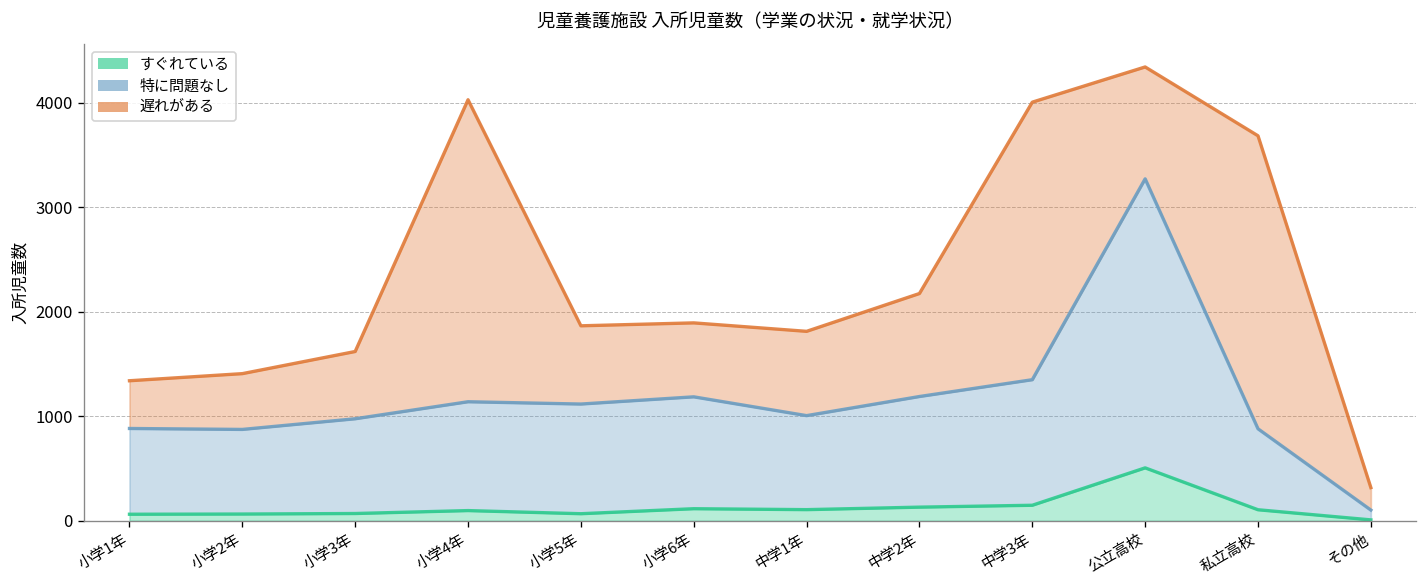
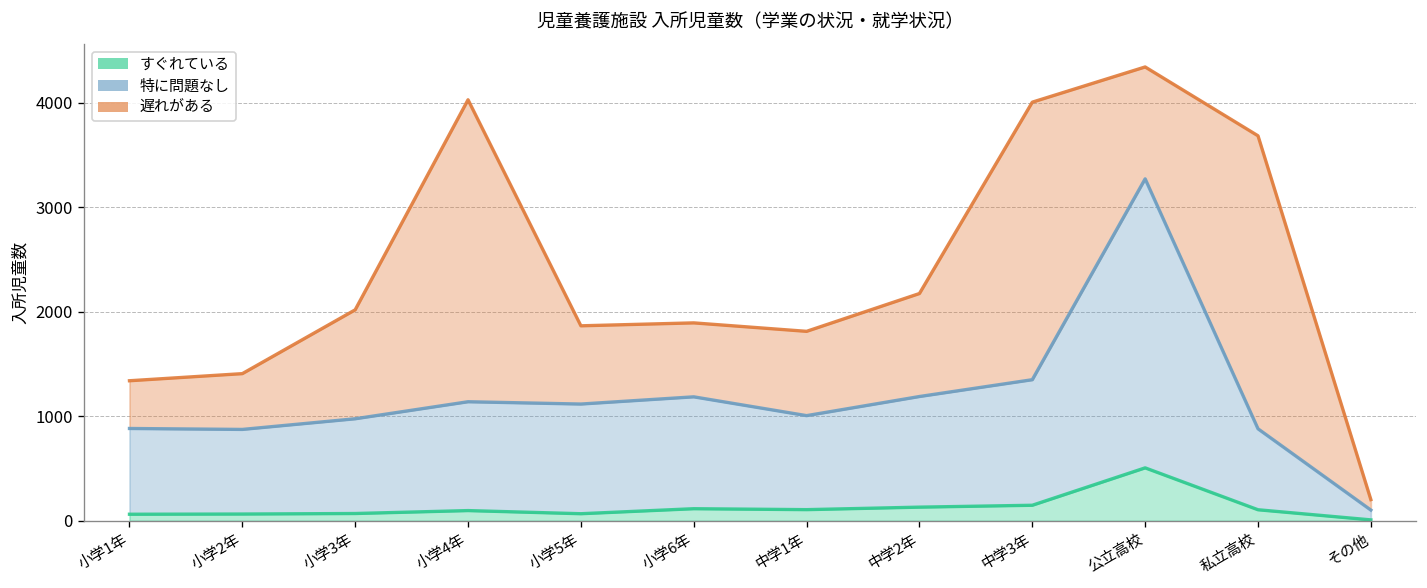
遅れがある, 小学3年: 600 -> 1000
遅れがある, その他: 200 -> 100
